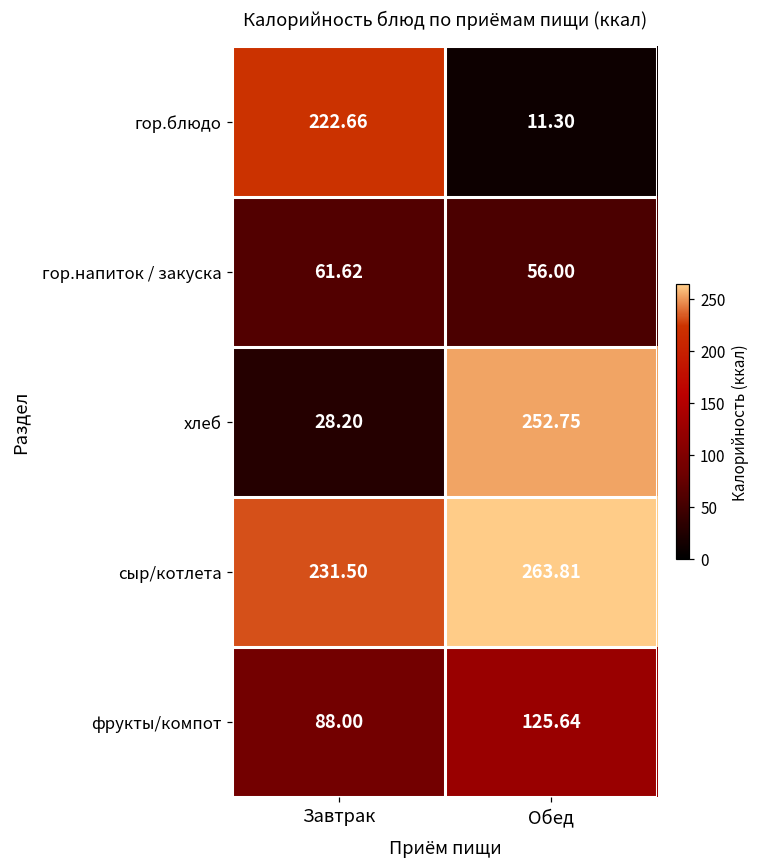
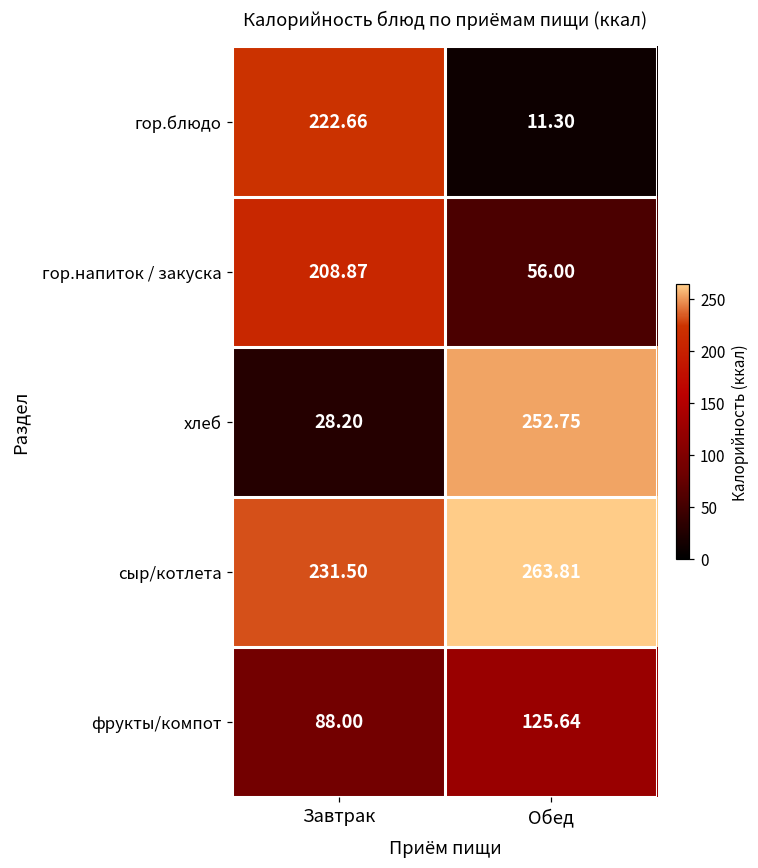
гор.напиток / закуска, Завтрак: 61.62 -> 208.87
